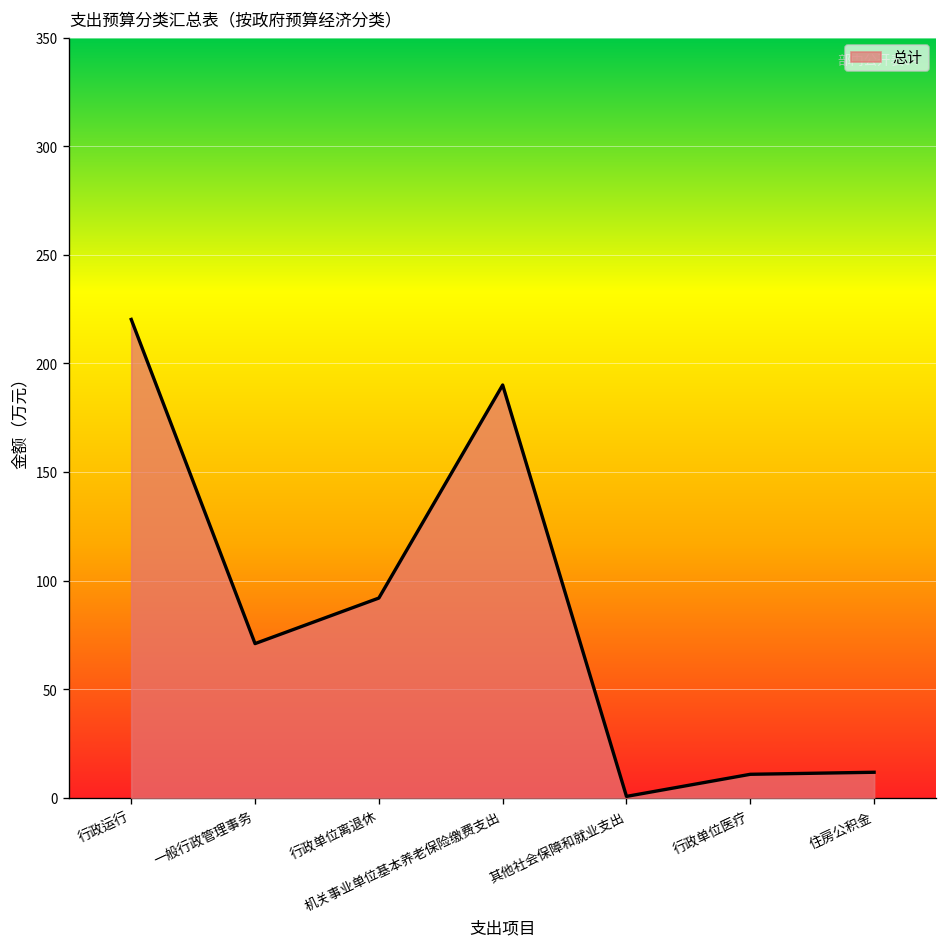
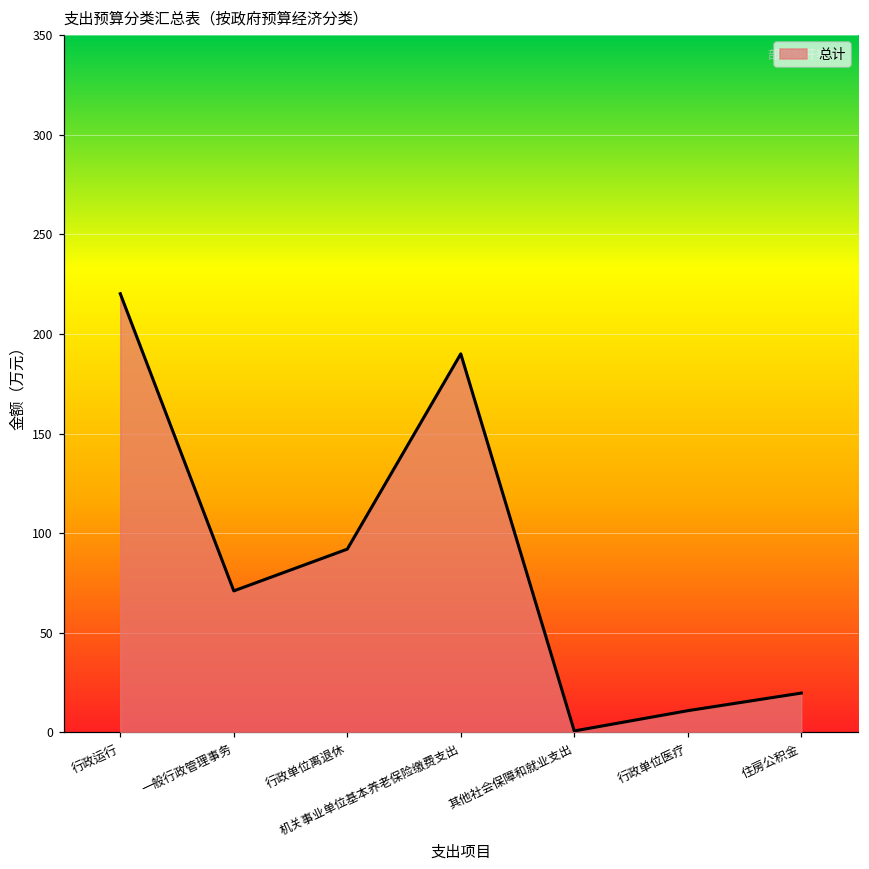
住房公积金: 12 -> 20
